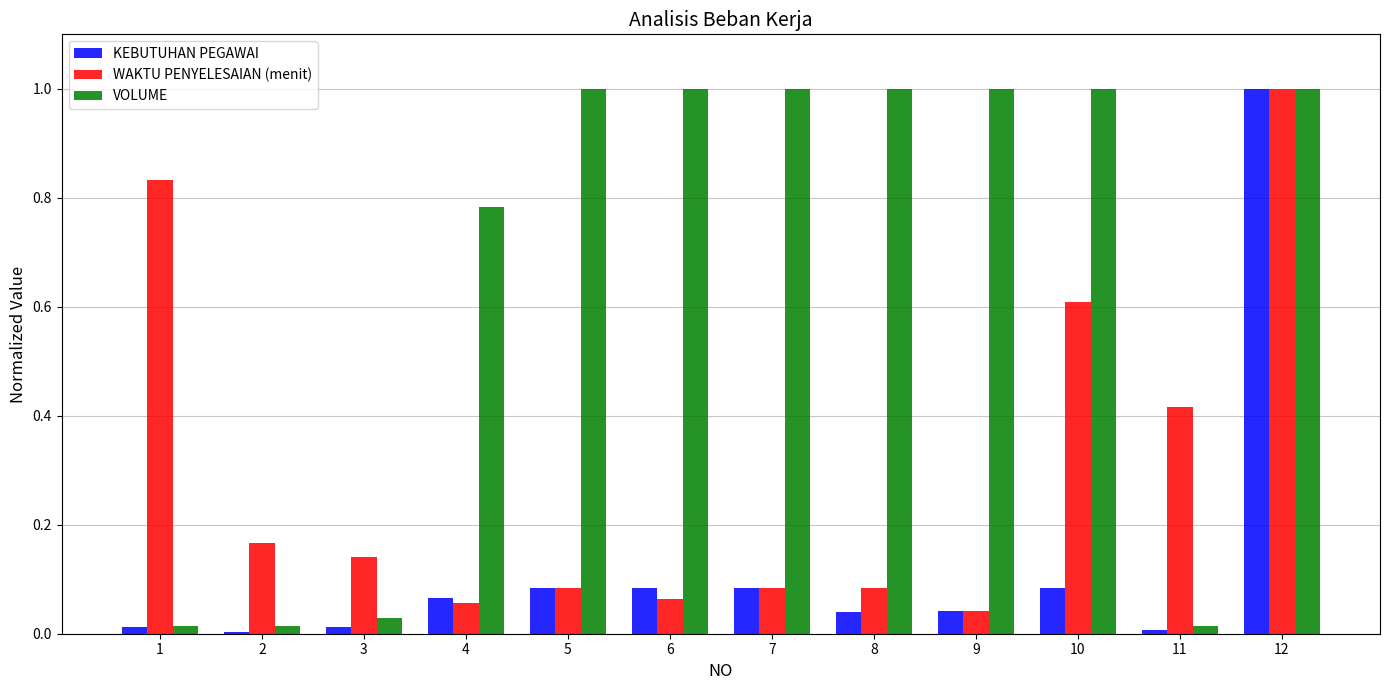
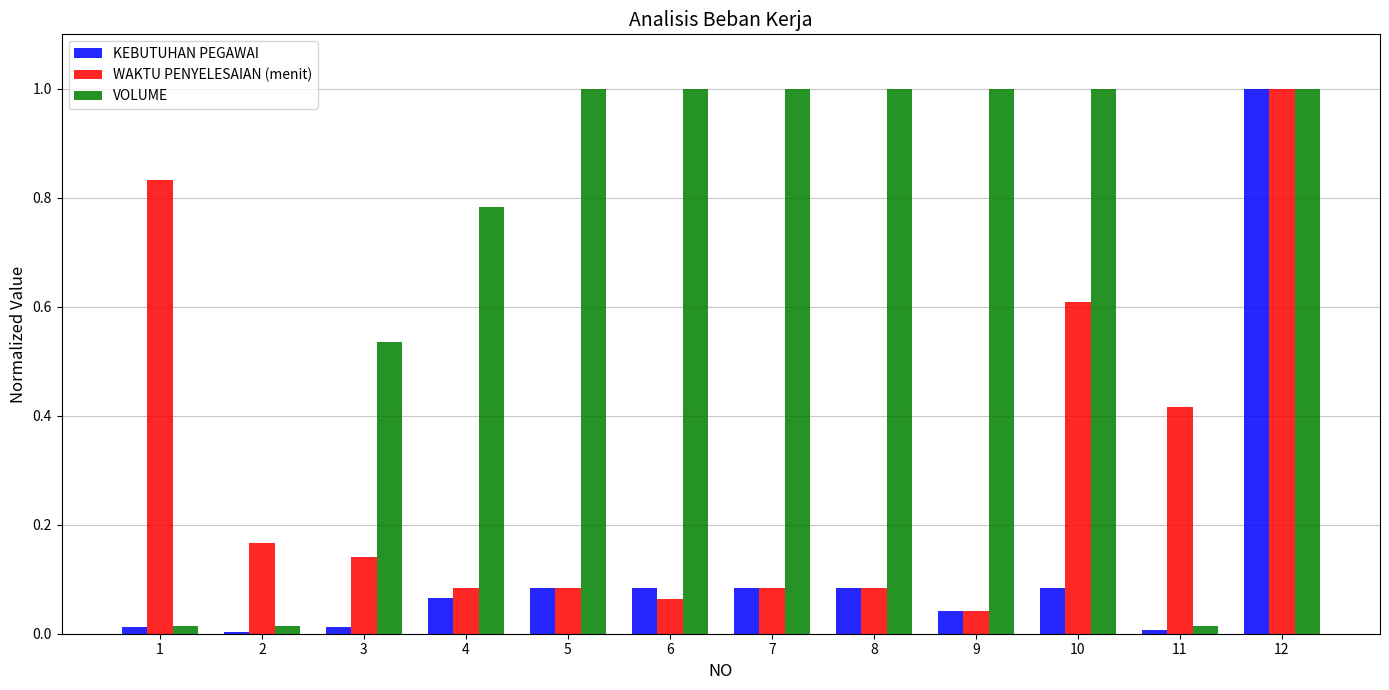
VOLUME, 3: 0.03 -> 0.54
WAKTU PENYELESAIAN (menit), 4: 0.06 -> 0.08
KEBUTUHAN PEGAWAI, 8: 0.04 -> 0.08
